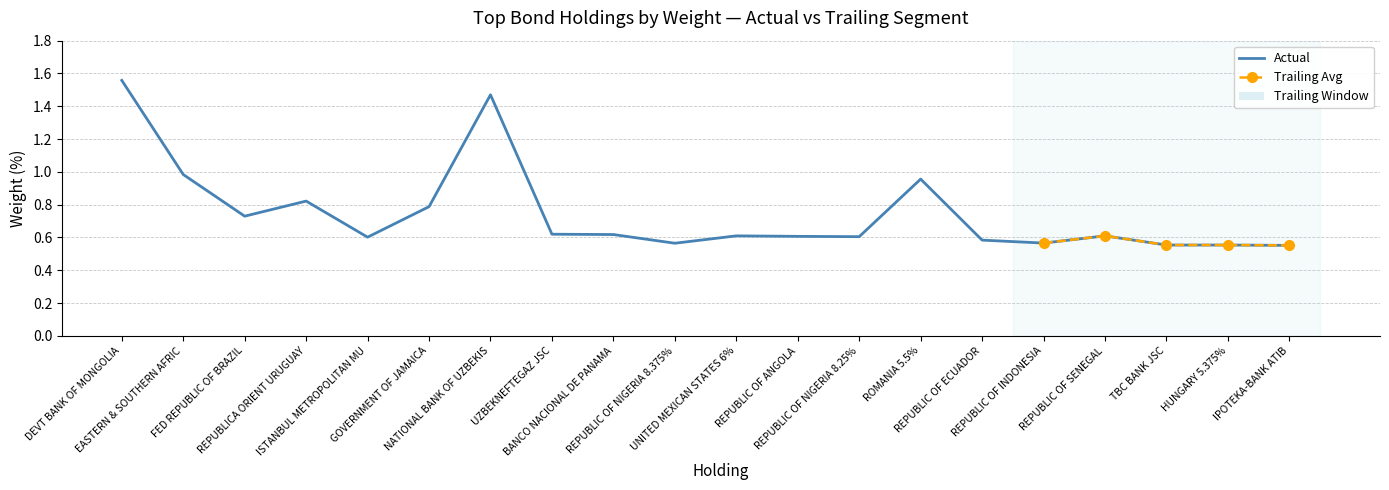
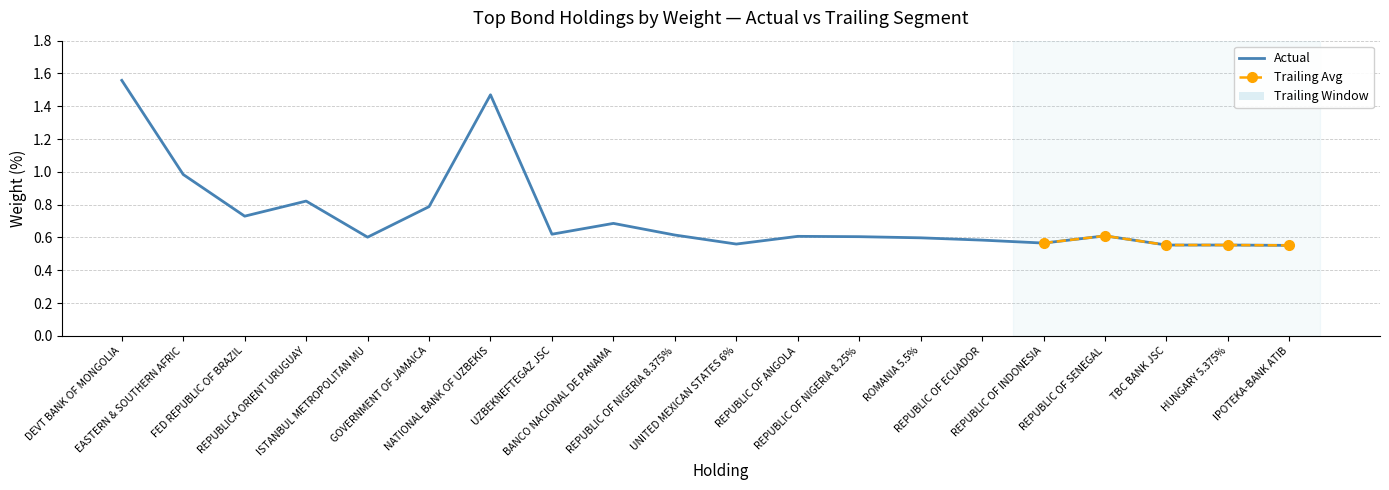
Actual, BANCO NACIONAL DE PANAMA: 0.62 -> 0.69
Actual, REPUBLIC OF NIGERIA 8.375%: 0.57 -> 0.62
Actual, UNITED MEXICAN STATES 6%: 0.61 -> 0.56
Actual, ROMANIA 5.5%: 0.96 -> 0.60
